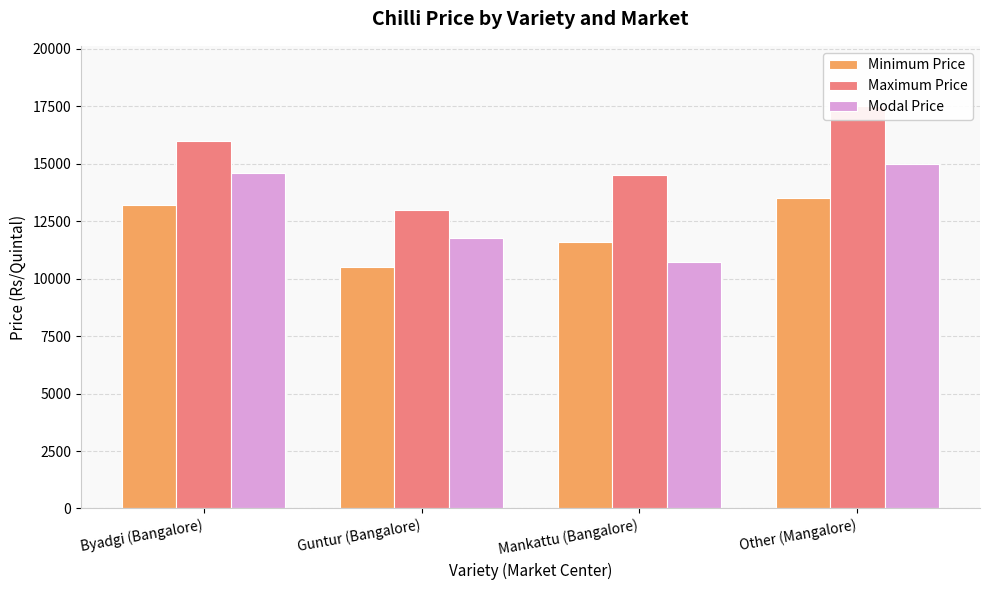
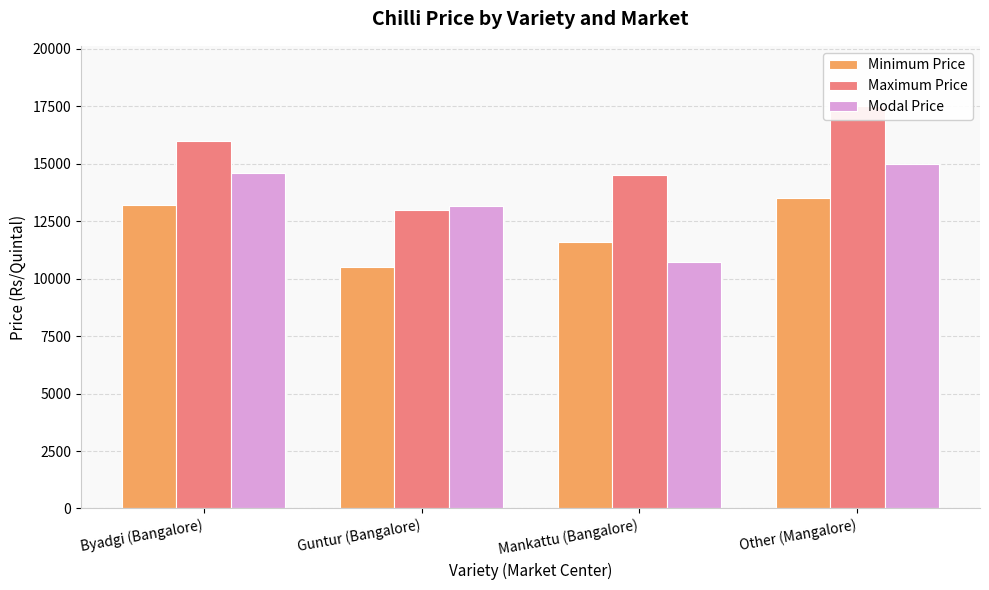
Modal Price, Guntur (Bangalore): 11800 -> 13200
